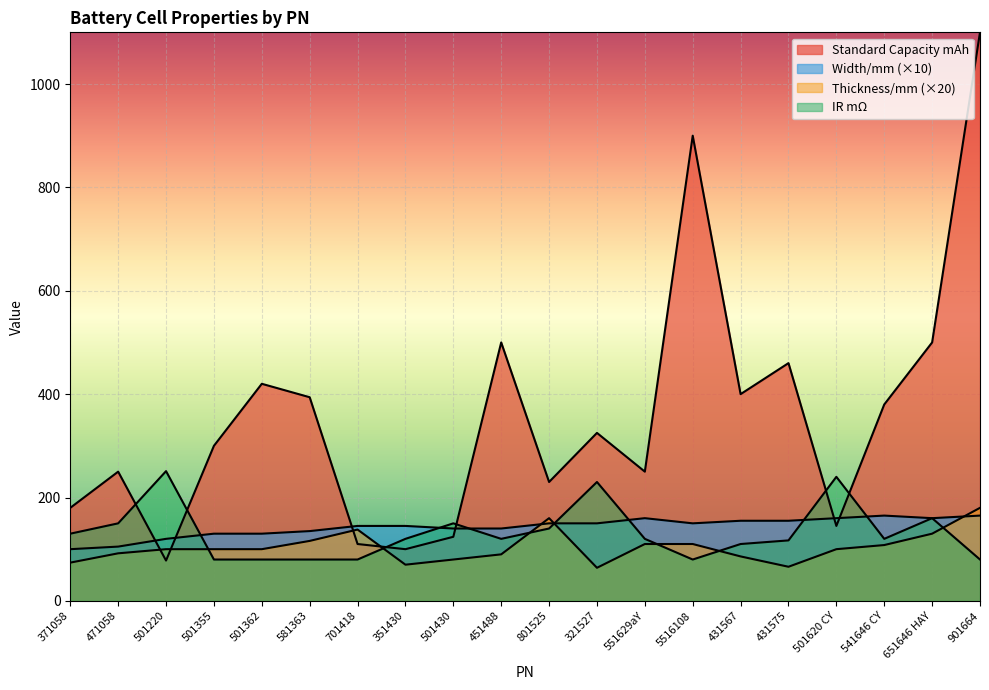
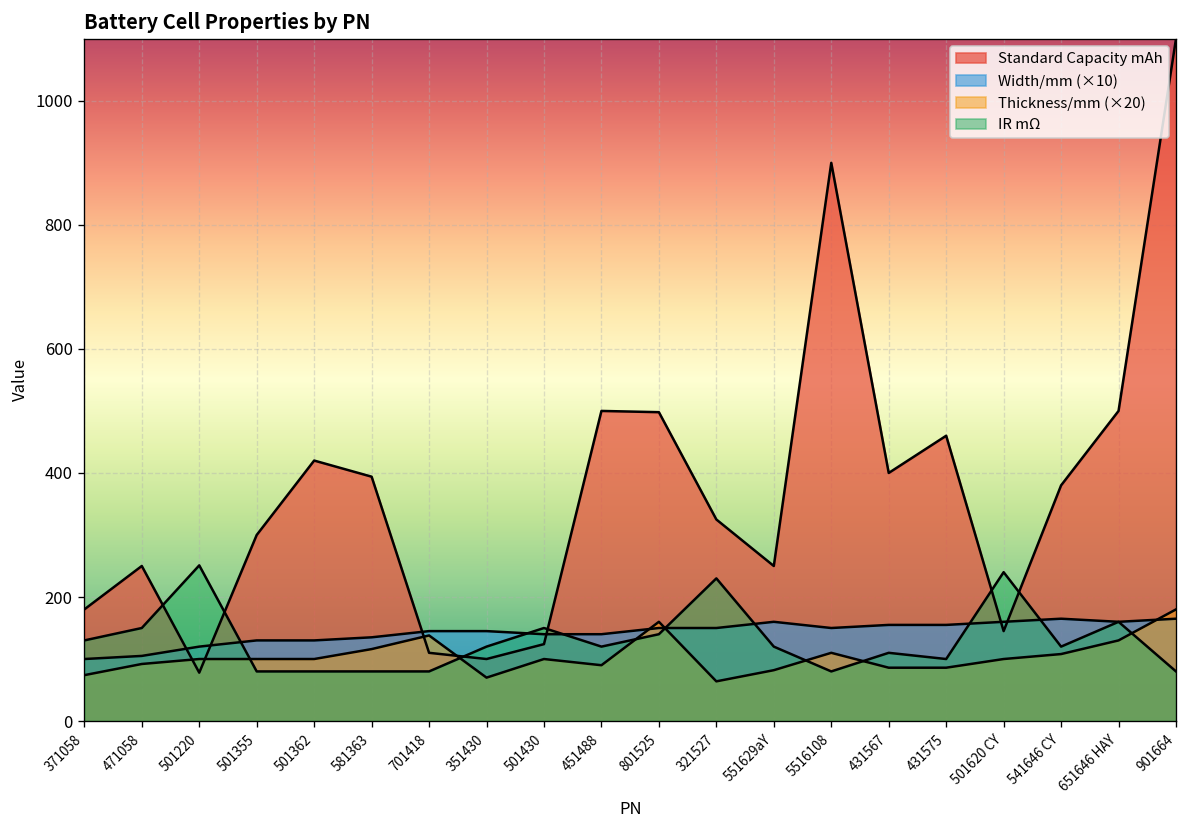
Thickness/mm (×20), 501430: 80 -> 100
Standard Capacity mAh, 801525: 230 -> 500
Thickness/mm (×20), 551629aY: 110 -> 80
Thickness/mm (×20), 431575: 70 -> 90
IR mΩ, 431575: 120 -> 100
